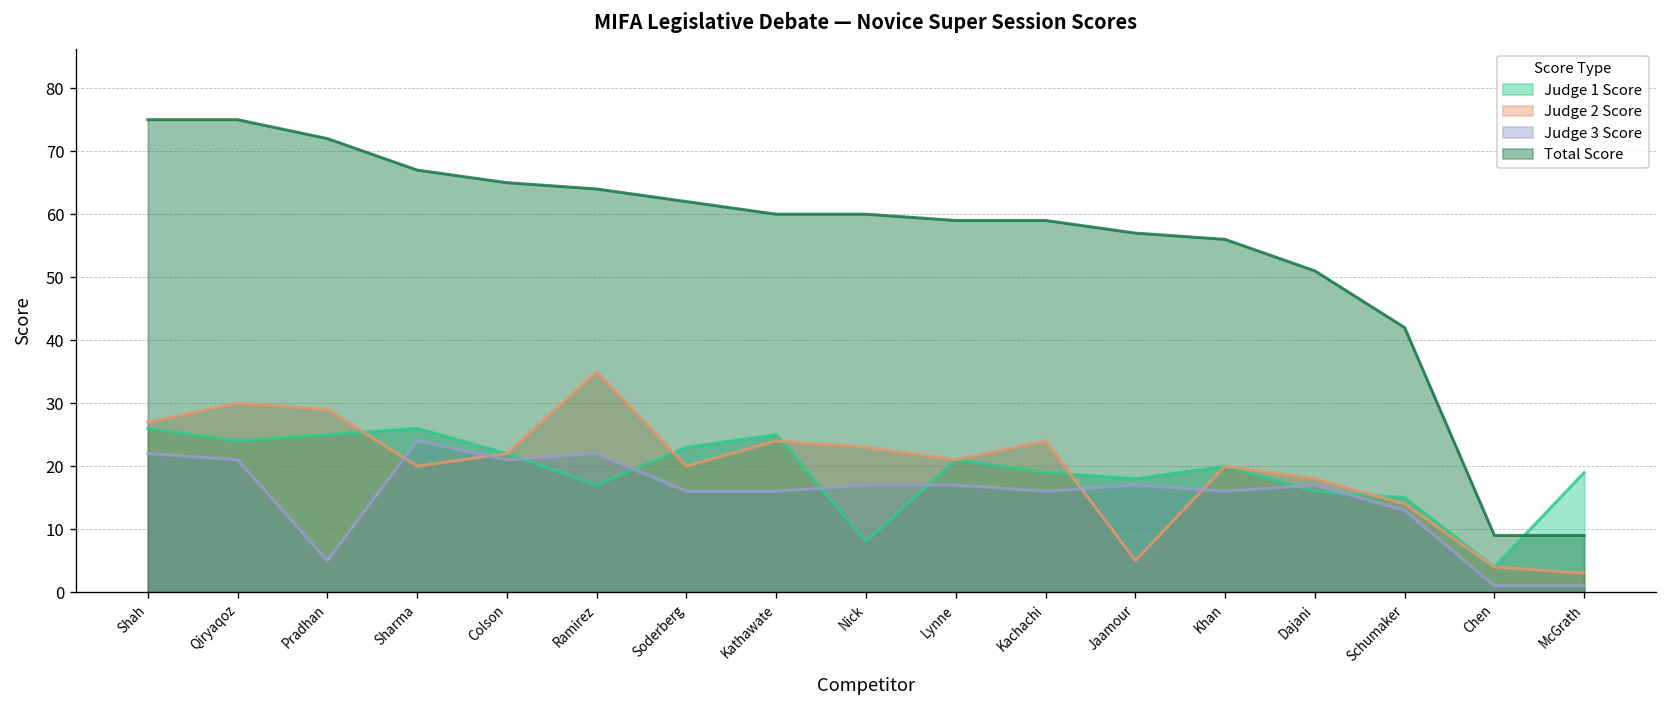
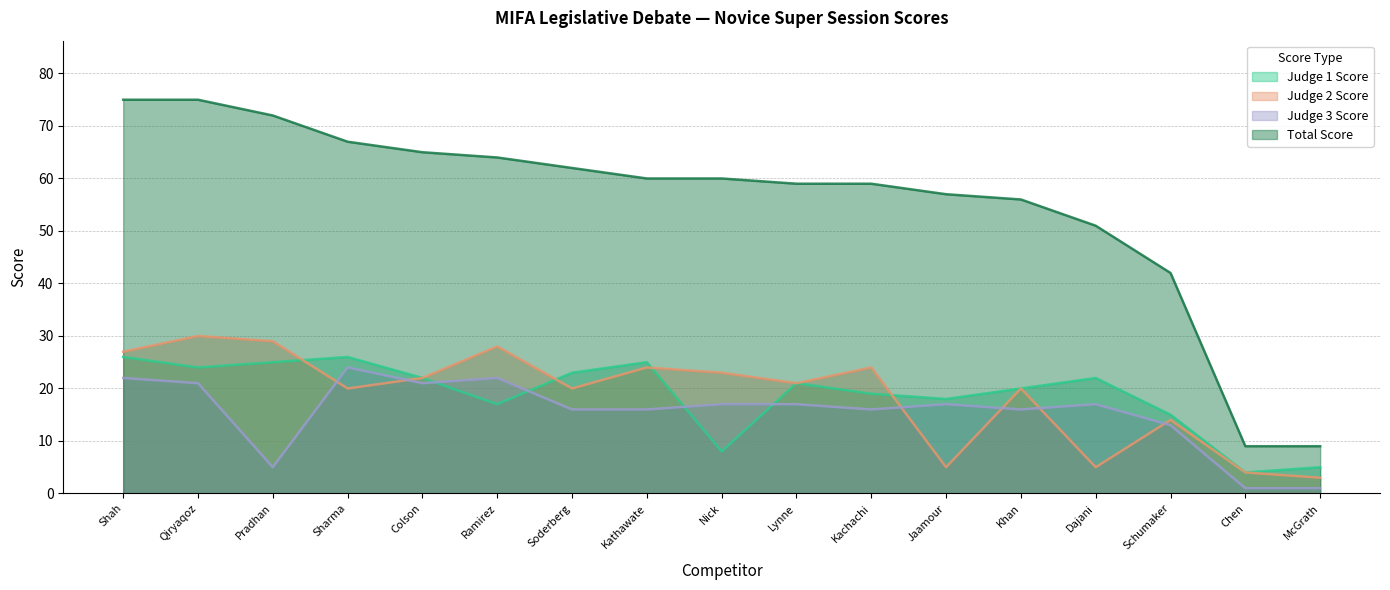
Judge 2 Score, Ramirez: 35 -> 28
Judge 1 Score, Dajani: 16 -> 22
Judge 2 Score, Dajani: 18 -> 5
Judge 1 Score, McGrath: 19 -> 5
